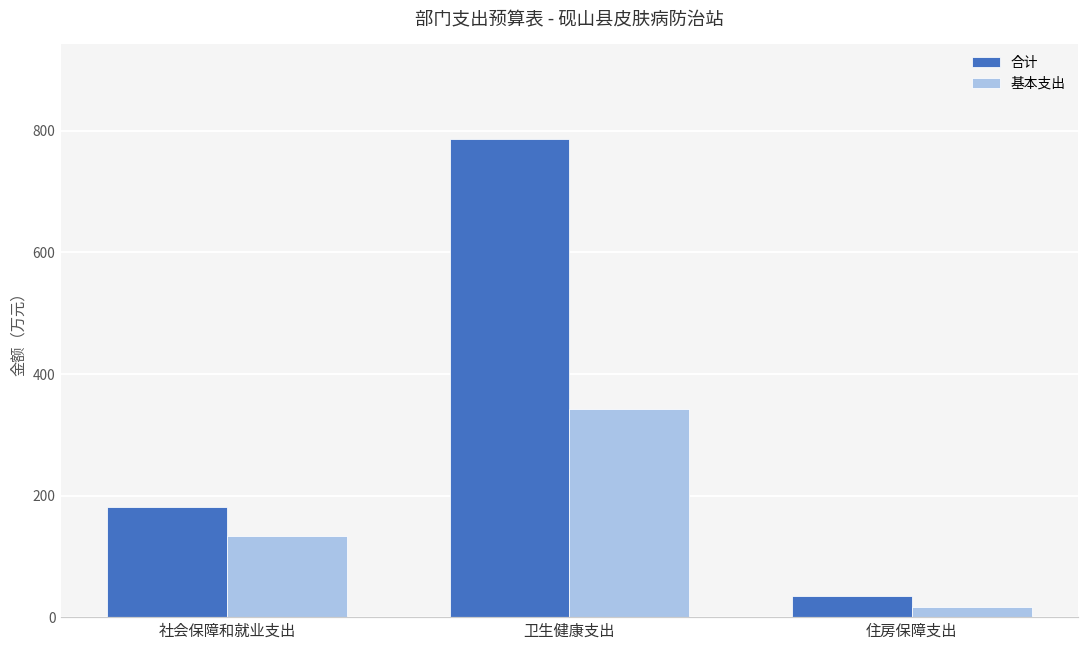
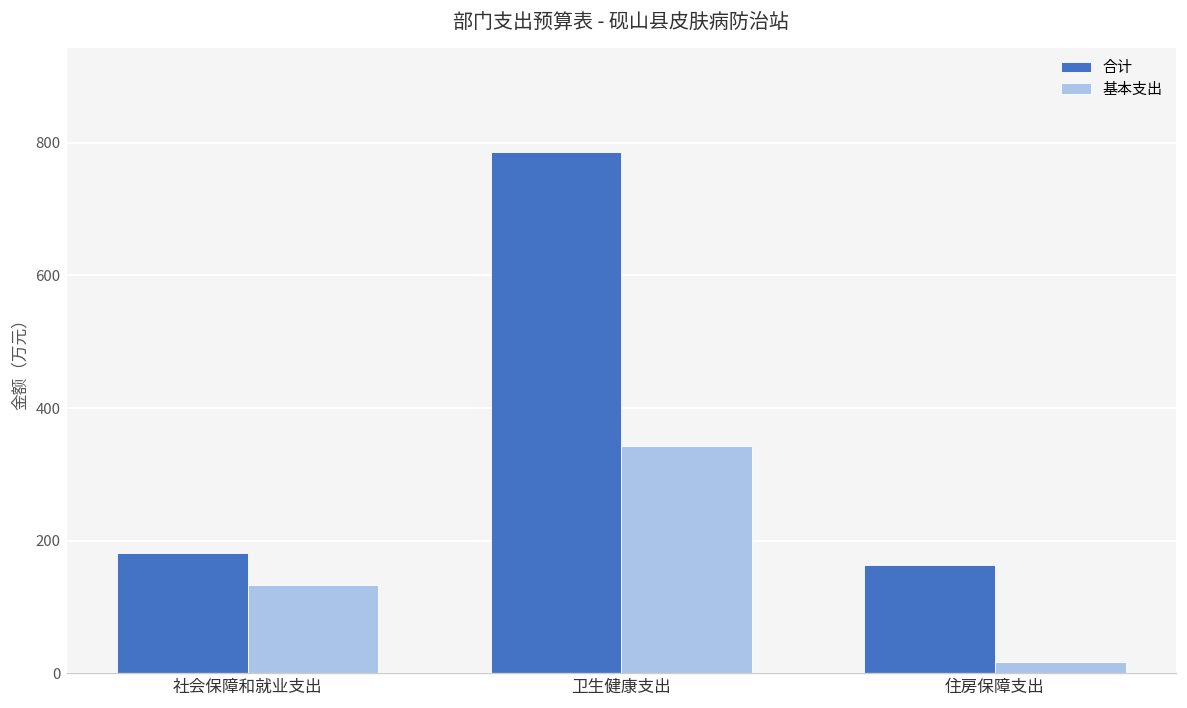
合计, 住房保障支出: 30 -> 160
